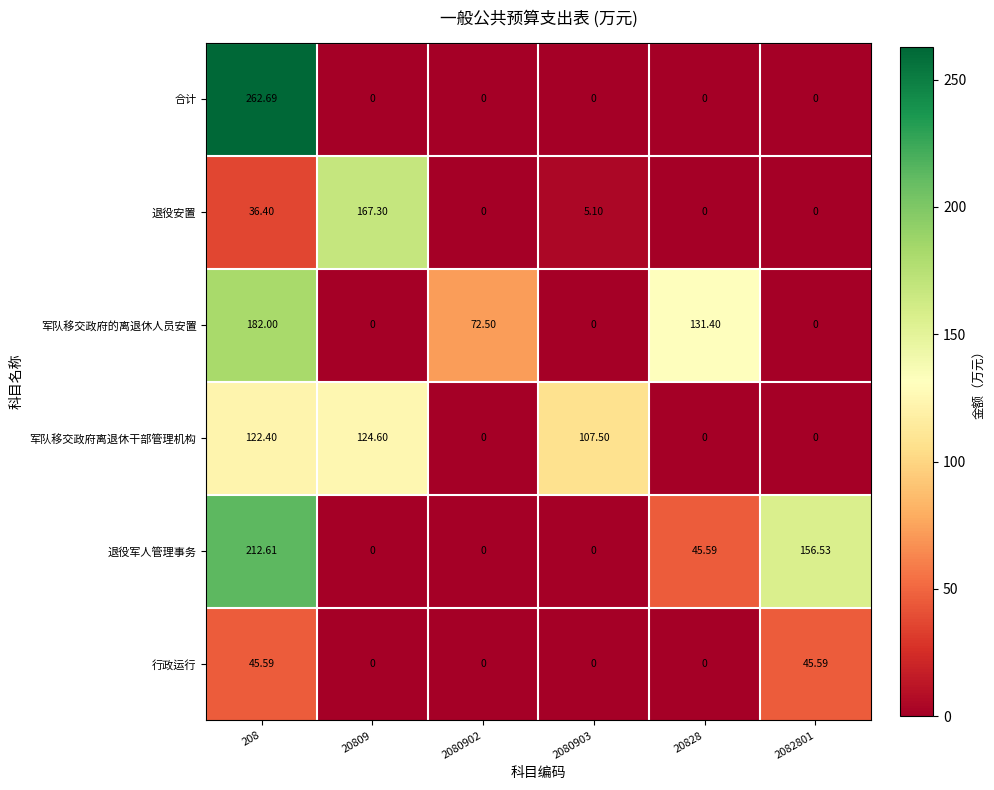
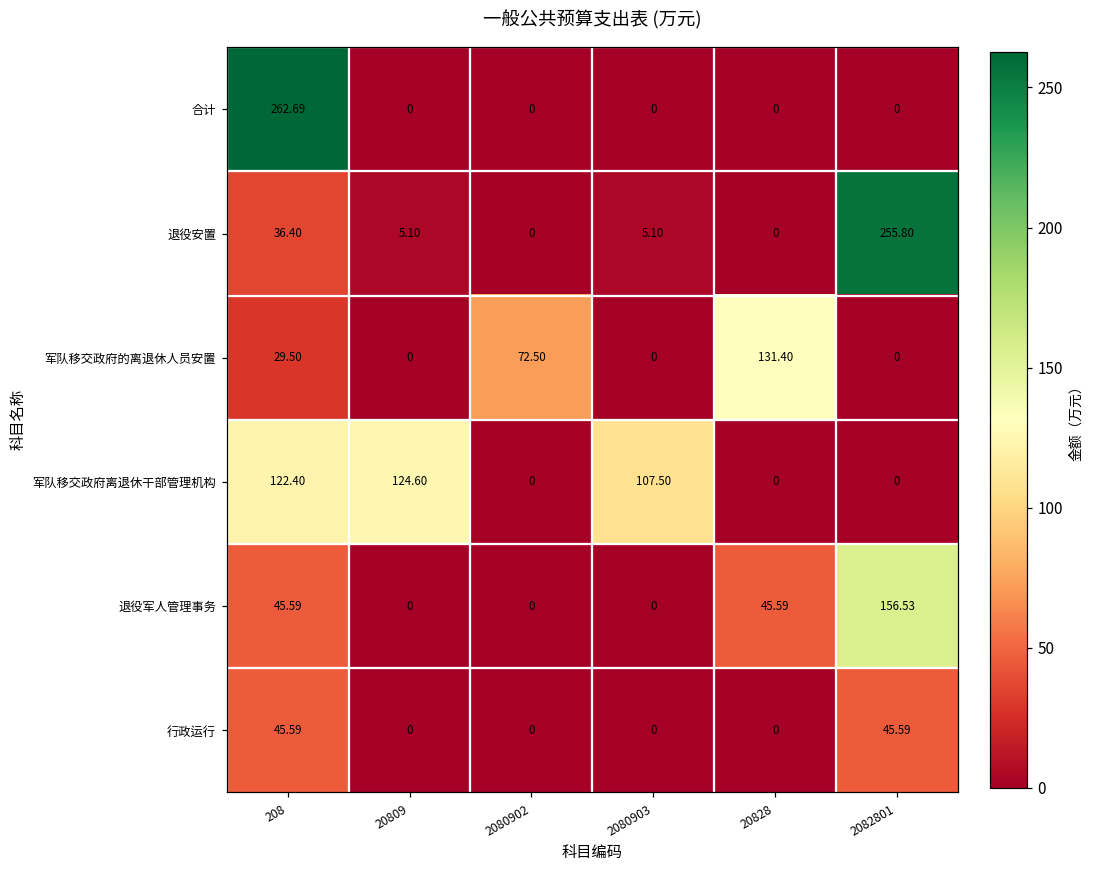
退役安置, 20809: 167.30 -> 5.10
退役安置, 2082801: 0 -> 255.80
军队移交政府的离退休人员安置, 208: 182.00 -> 29.50
退役军人管理事务, 208: 212.61 -> 45.59
